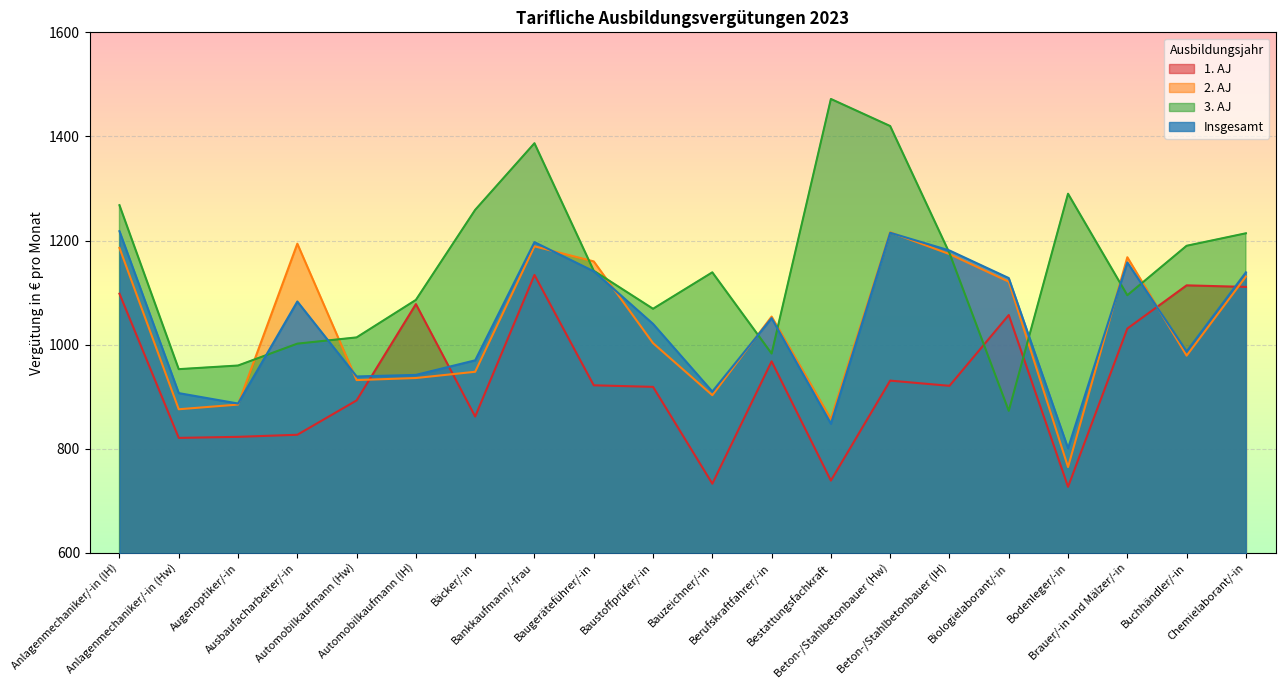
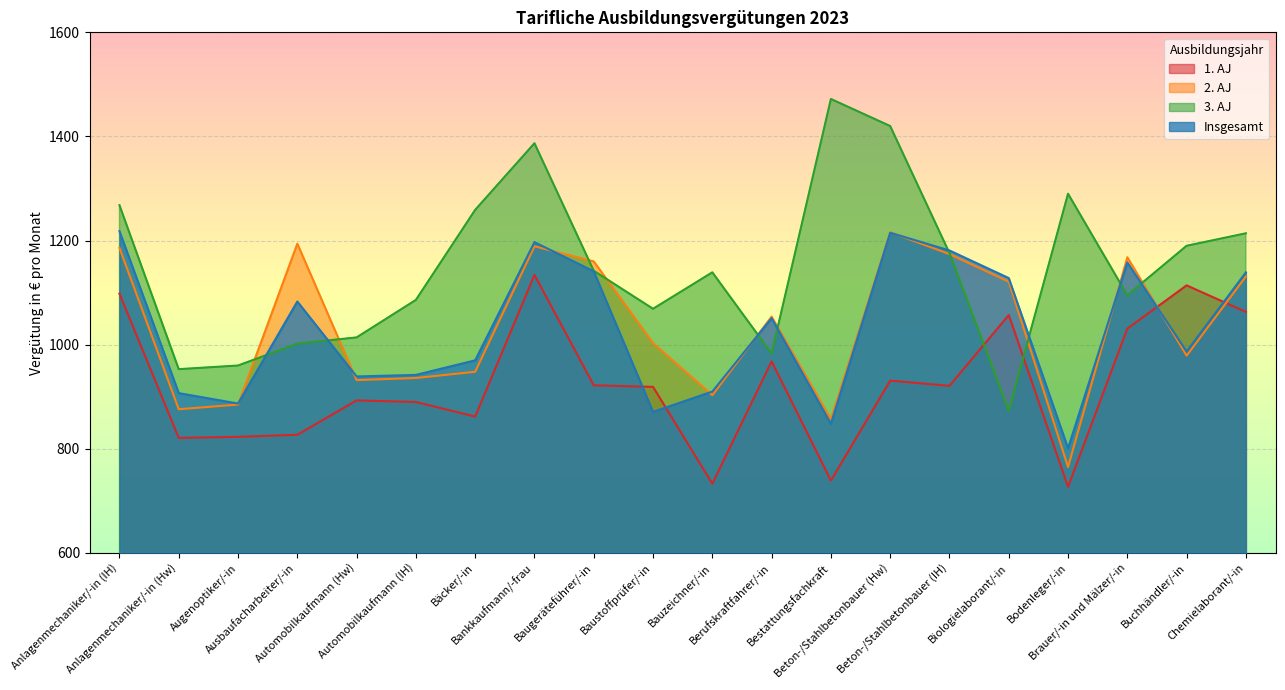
1. AJ, Automobilkaufmann (IH): 1080 -> 890
Insgesamt, Baustoffprüfer/-in: 1040 -> 870
1. AJ, Chemielaborant/-in: 1110 -> 1060
